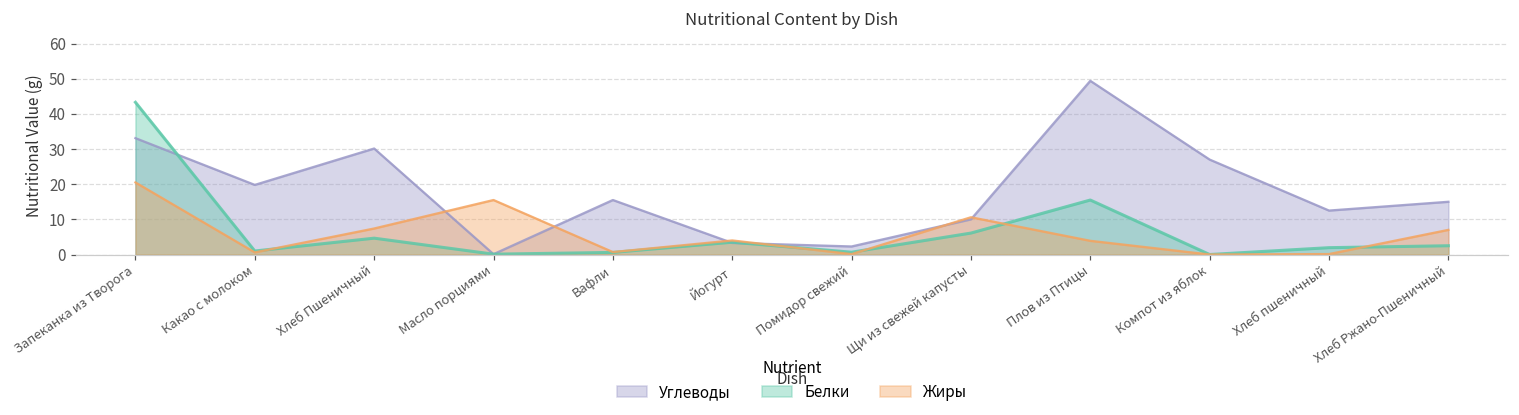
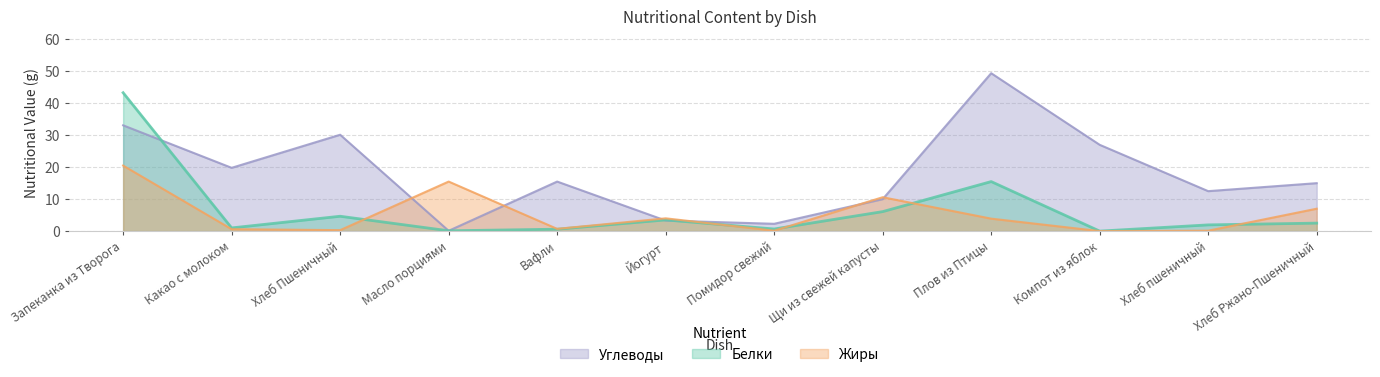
Жиры, Хлеб Пшеничный: 7 -> 0
